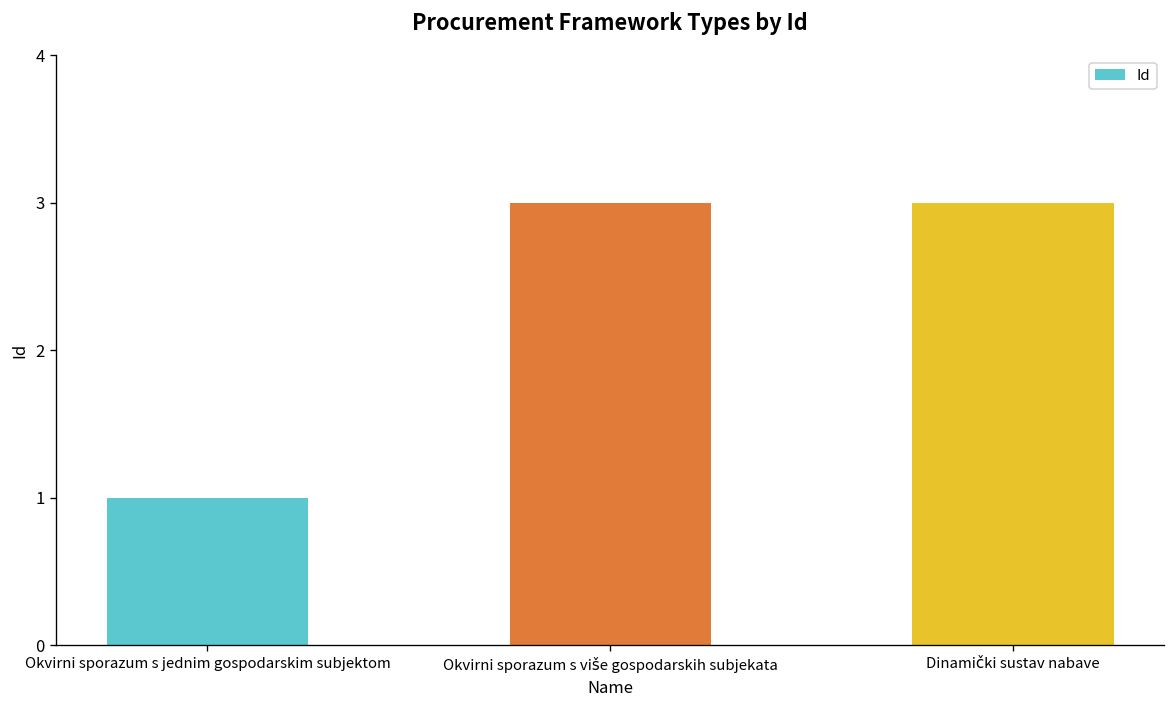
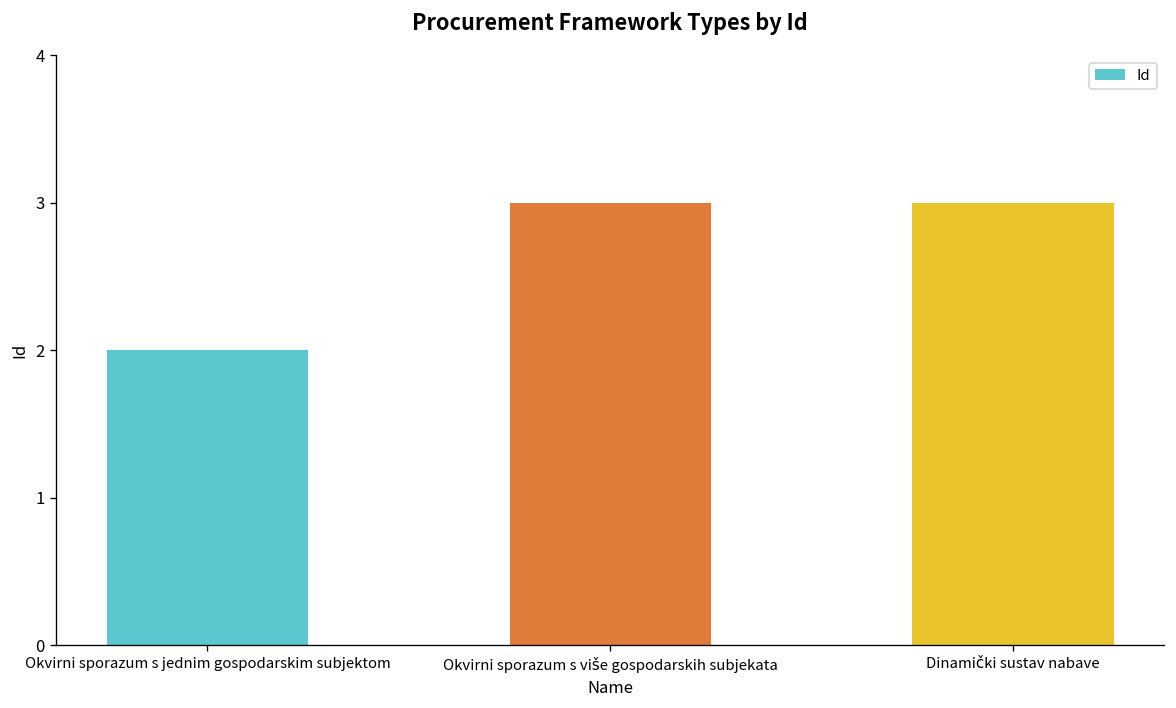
Okvirni sporazum s jednim gospodarskim subjektom: 1 -> 2
